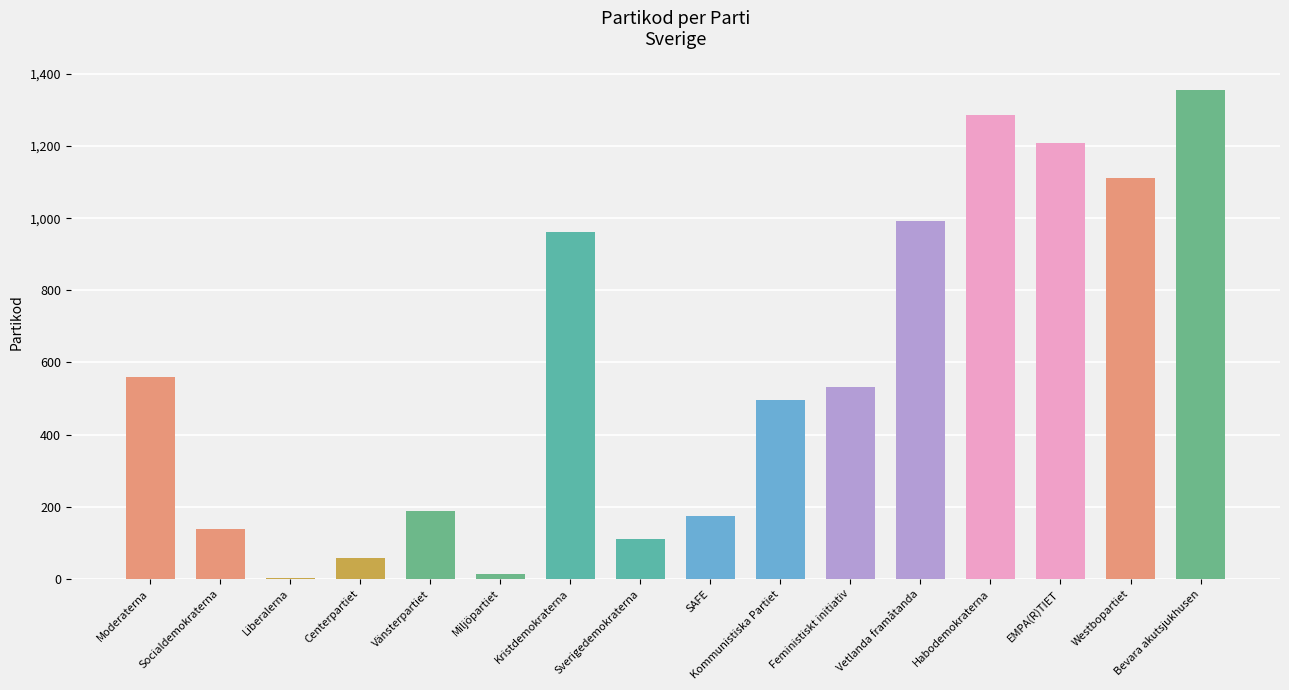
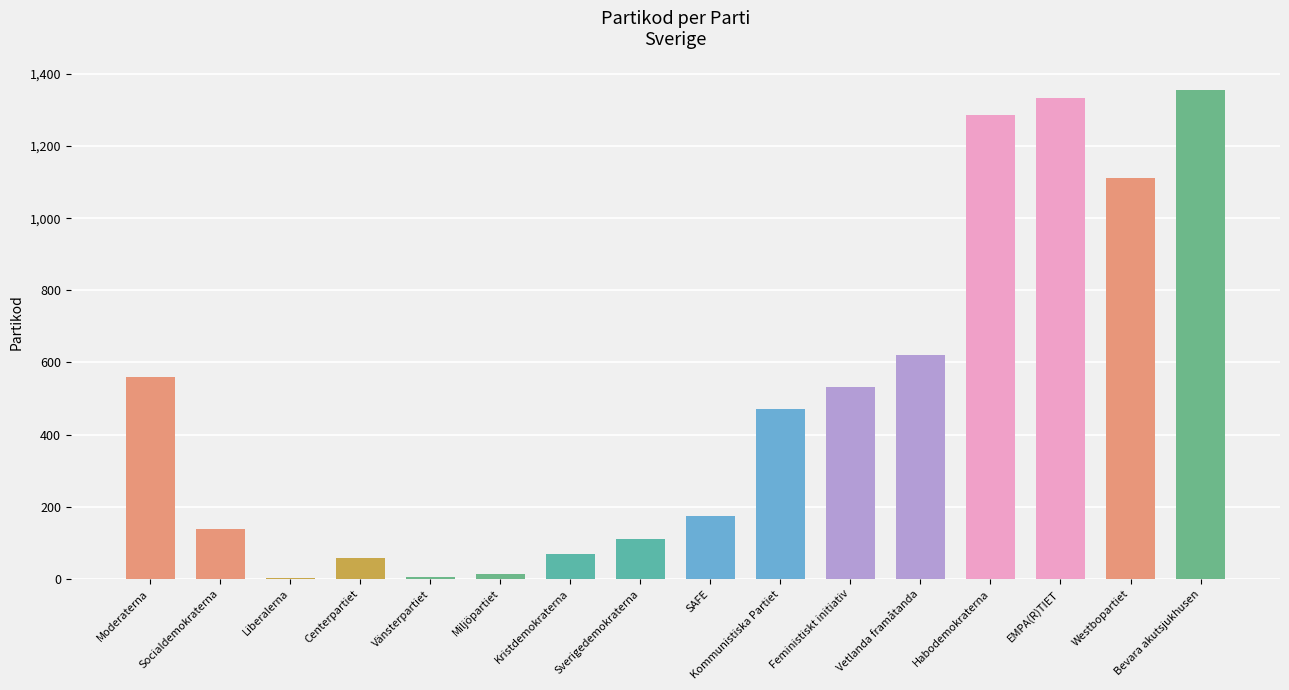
Vänsterpartiet: 190 -> 10
Kristdemokraterna: 960 -> 70
Kommunistiska Partiet: 500 -> 470
Vetlanda framåtanda: 990 -> 620
EMPA(R)TIET: 1,210 -> 1,330
